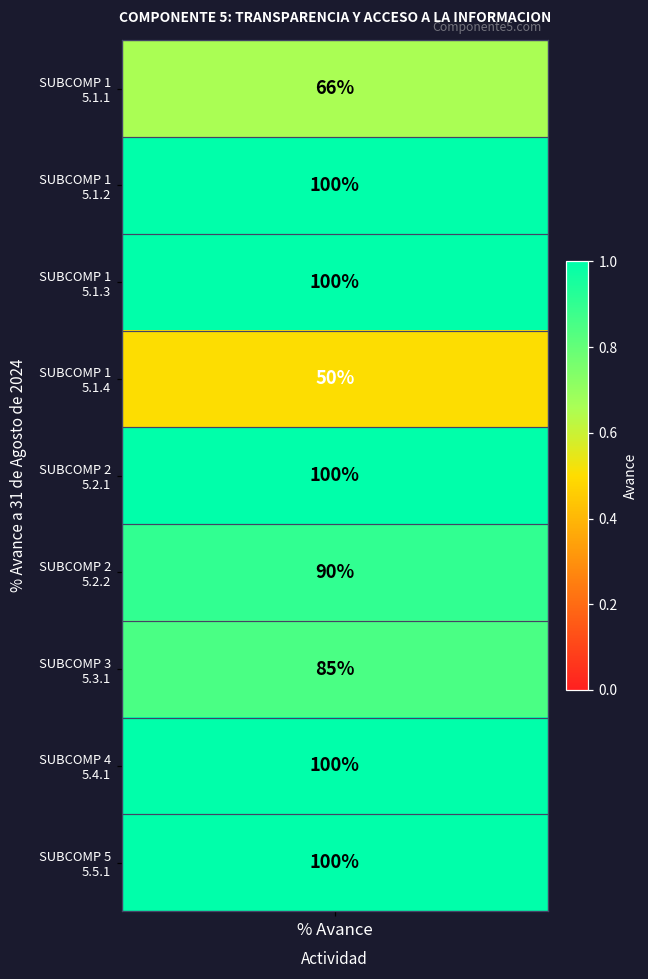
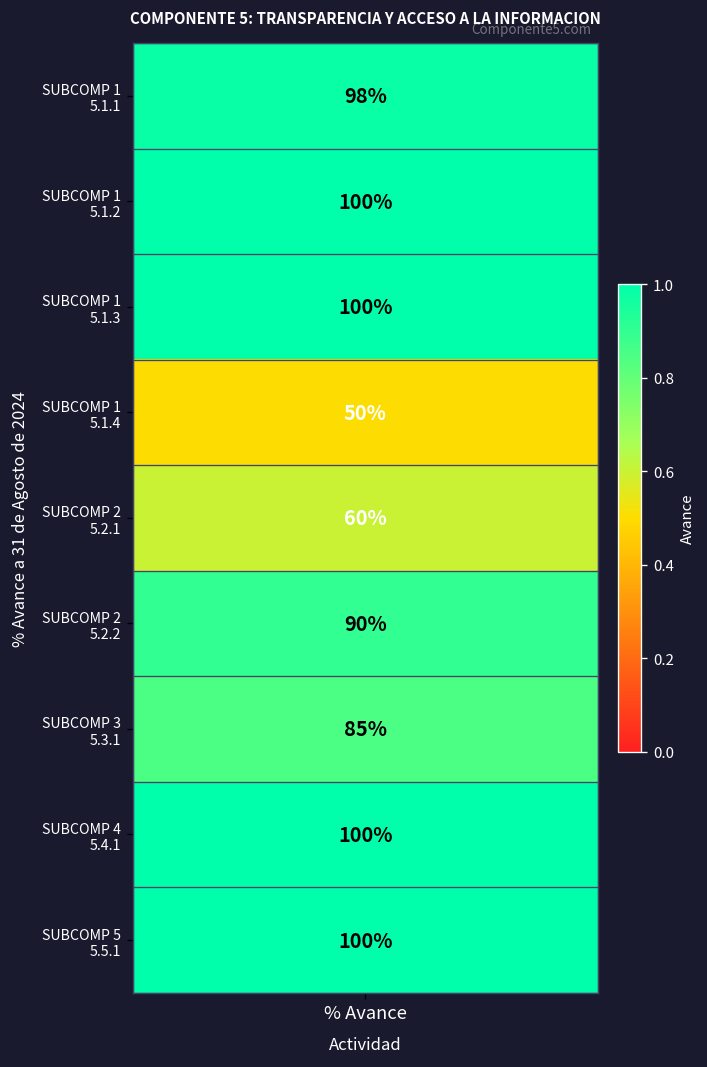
SUBCOMP 1 5.1.1, % Avance: 66% -> 98%
SUBCOMP 2 5.2.1, % Avance: 100% -> 60%
